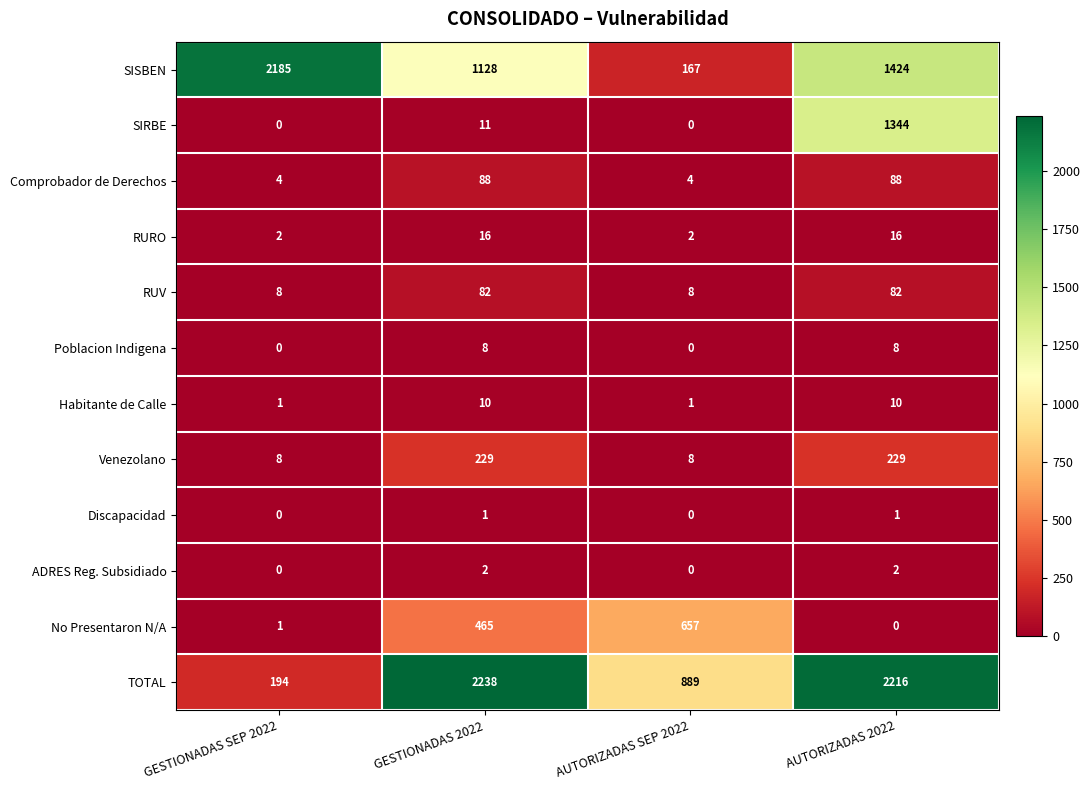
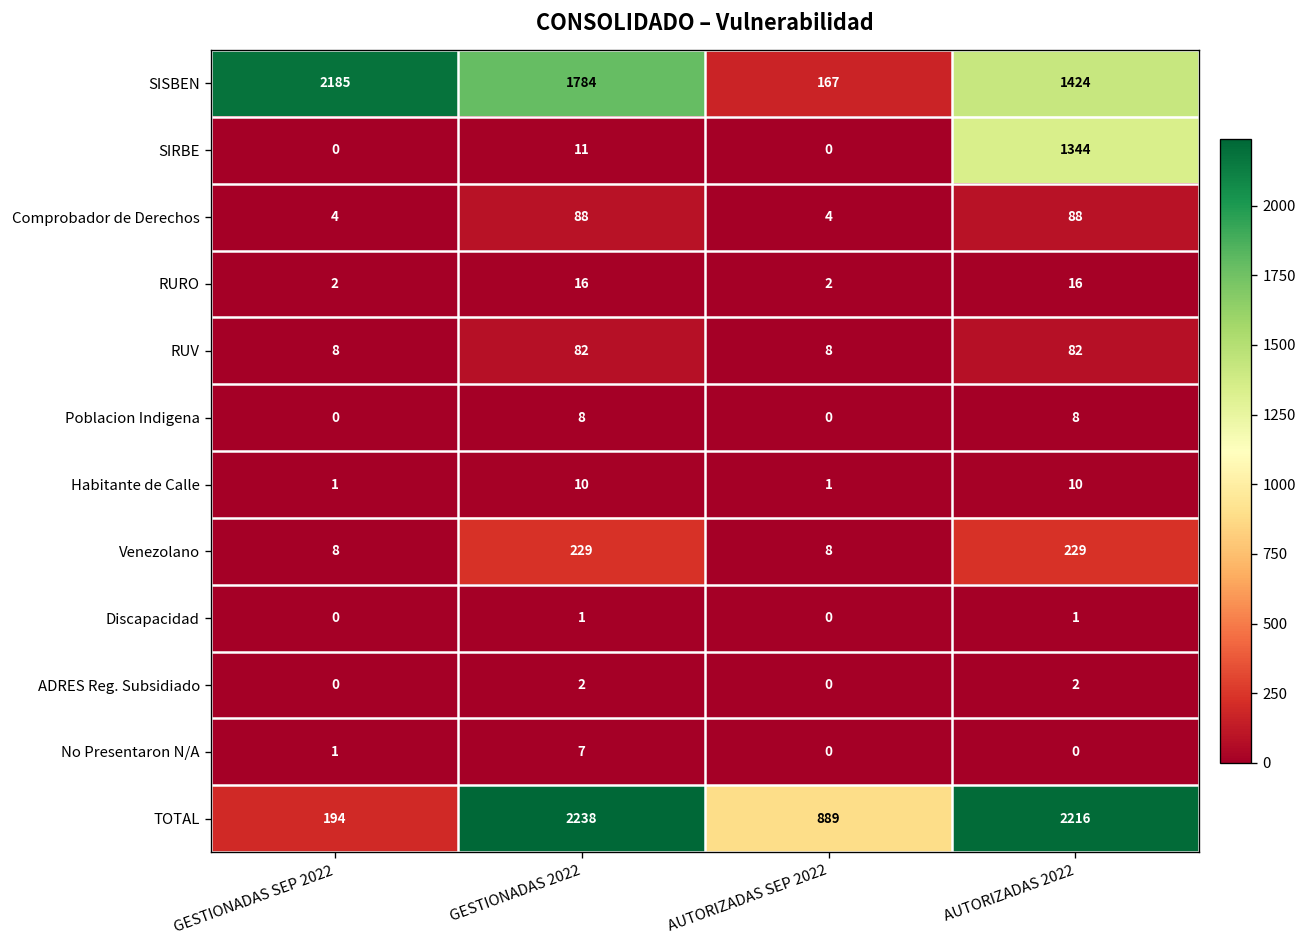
SISBEN, GESTIONADAS 2022: 1128 -> 1784
No Presentaron N/A, GESTIONADAS 2022: 465 -> 7
No Presentaron N/A, AUTORIZADAS SEP 2022: 657 -> 0
